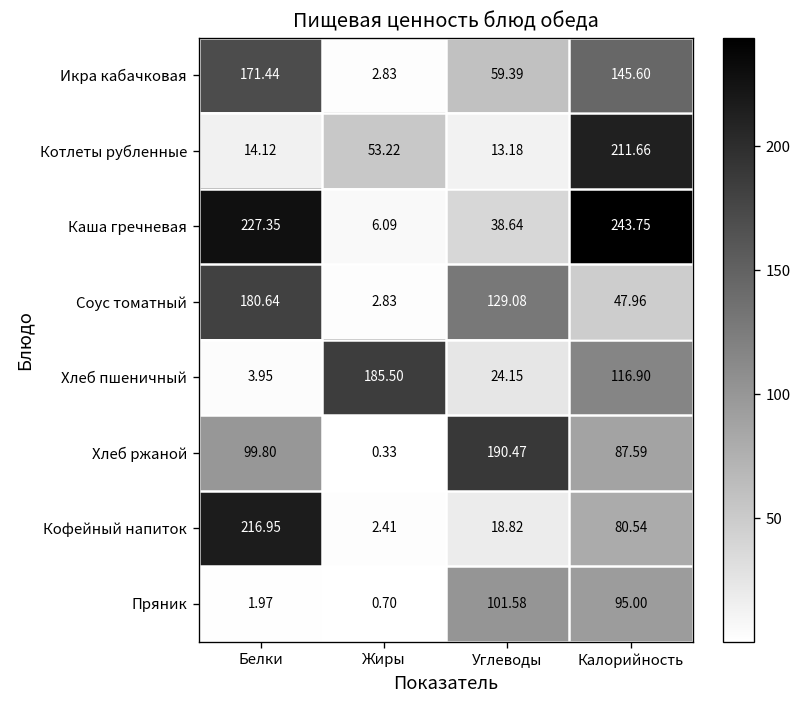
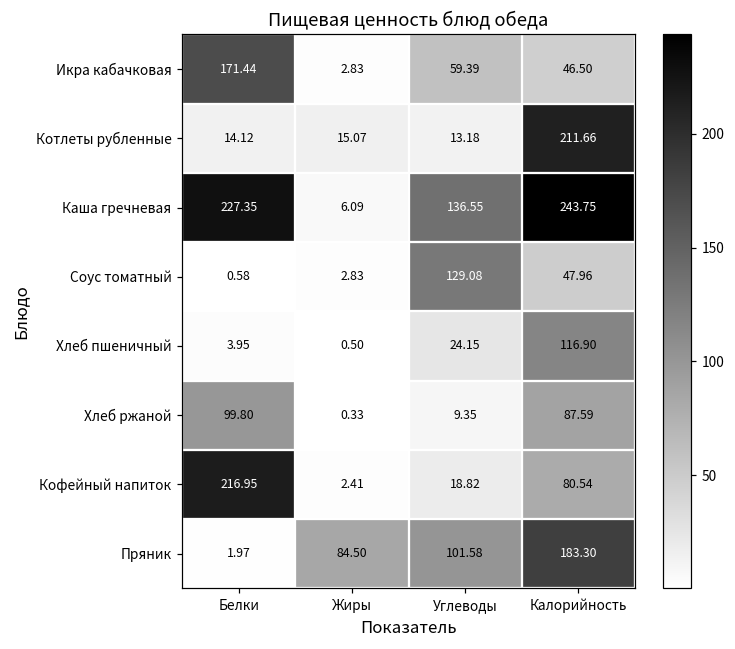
Икра кабачковая, Калорийность: 145.60 -> 46.50
Котлеты рубленные, Жиры: 53.22 -> 15.07
Каша гречневая, Углеводы: 38.64 -> 136.55
Соус томатный, Белки: 180.64 -> 0.58
Хлеб пшеничный, Жиры: 185.50 -> 0.50
Хлеб ржаной, Углеводы: 190.47 -> 9.35
Пряник, Жиры: 0.70 -> 84.50
Пряник, Калорийность: 95.00 -> 183.30
